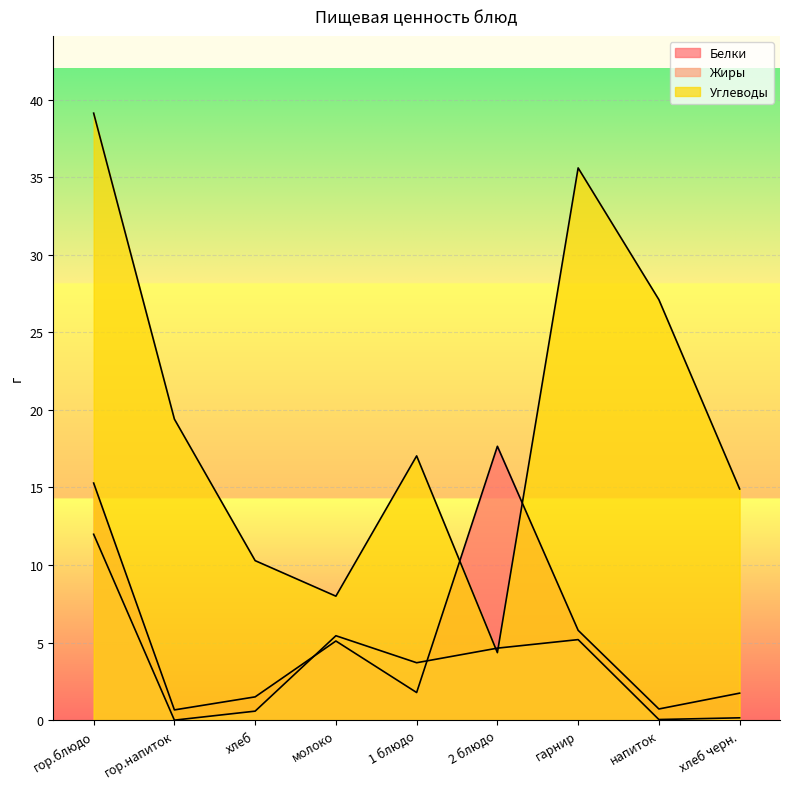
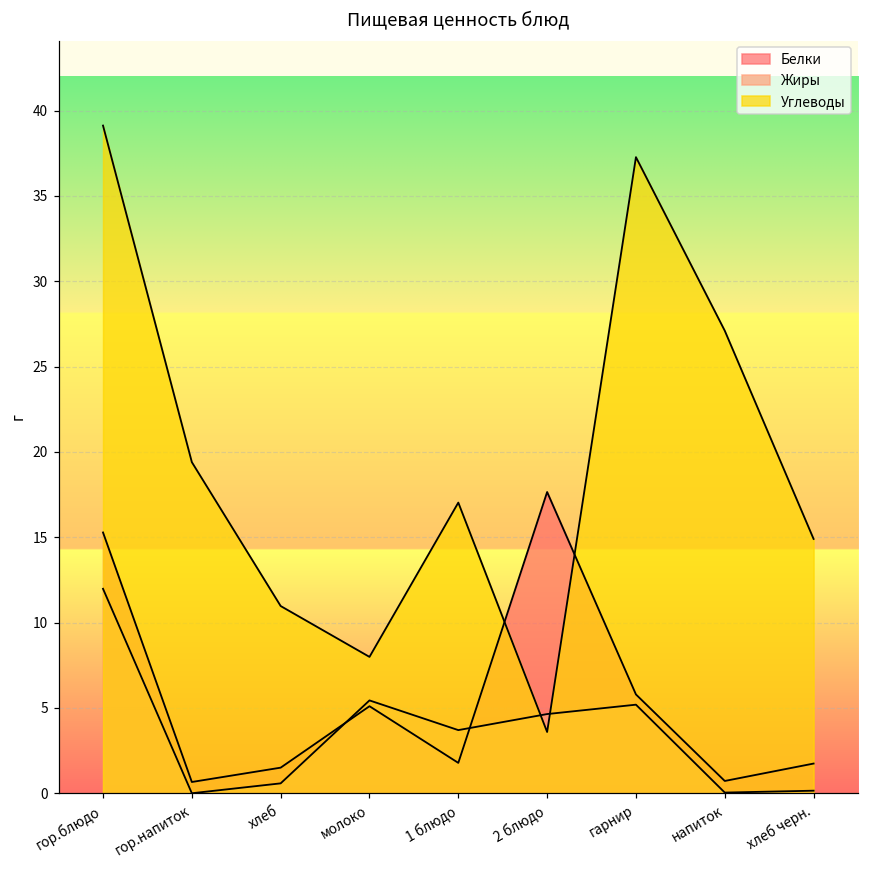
Углеводы, хлеб: 10.3 -> 11.0
Углеводы, 2 блюдо: 4.4 -> 3.6
Углеводы, гарнир: 35.6 -> 37.3
